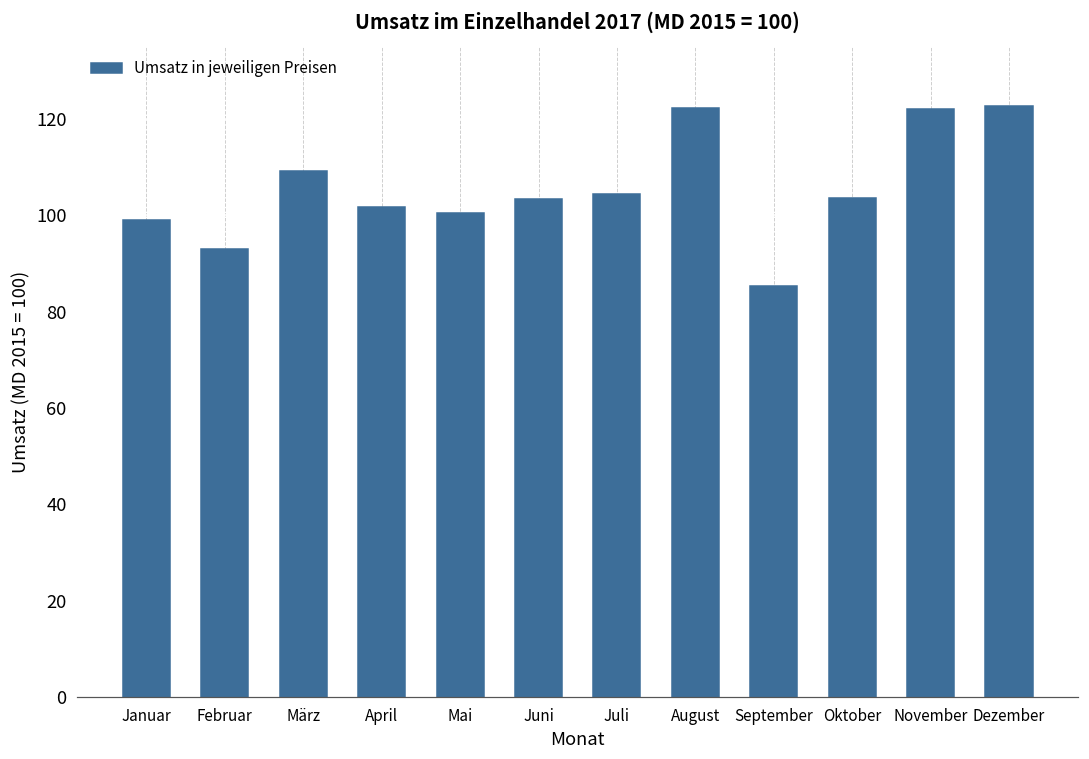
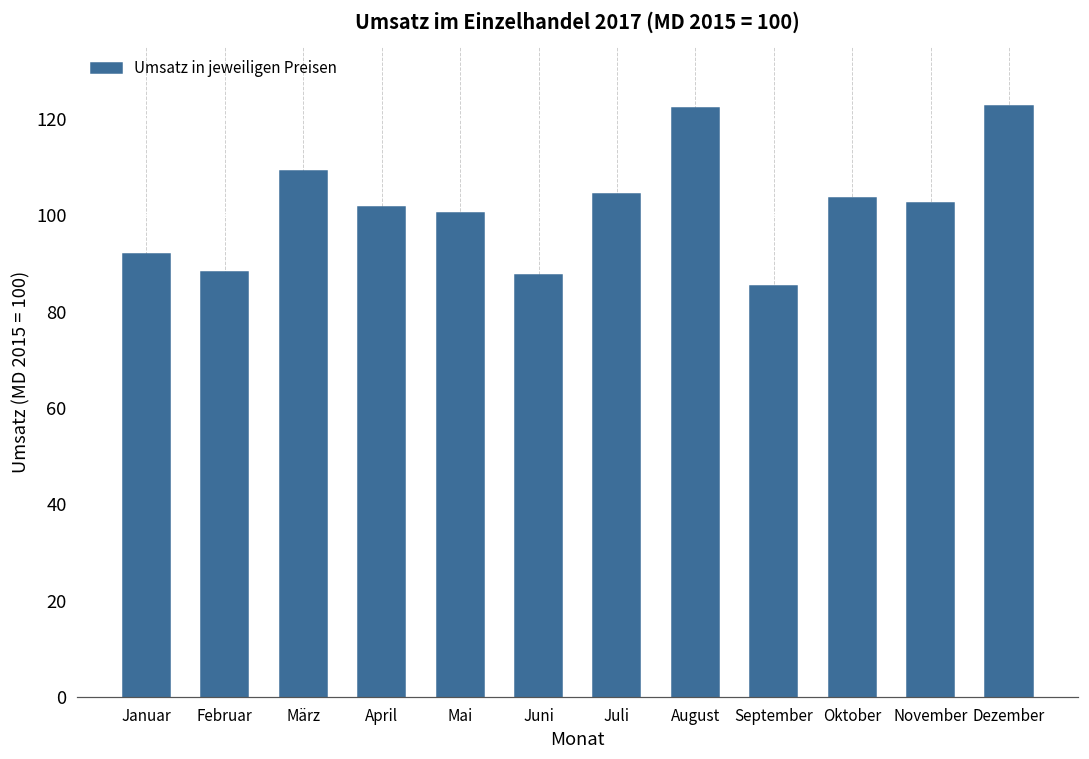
Januar: 99 -> 92
Februar: 93 -> 88
Juni: 103 -> 88
November: 122 -> 103
